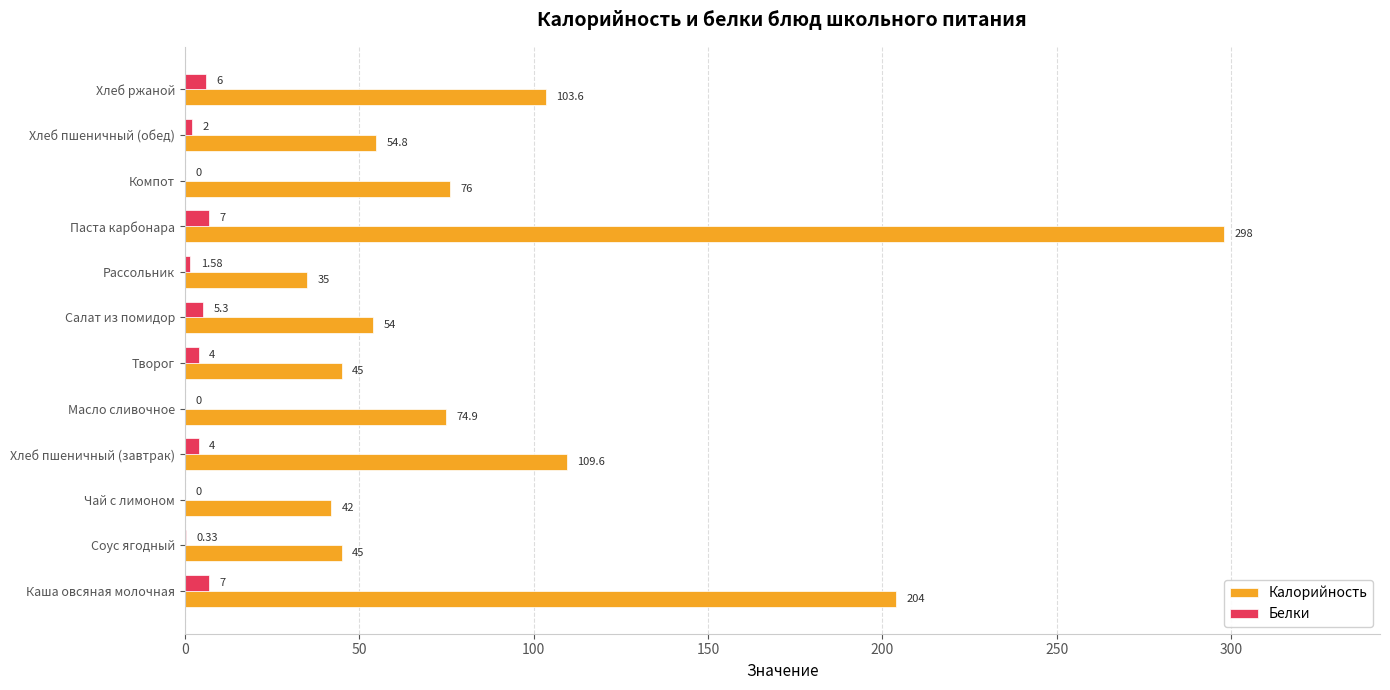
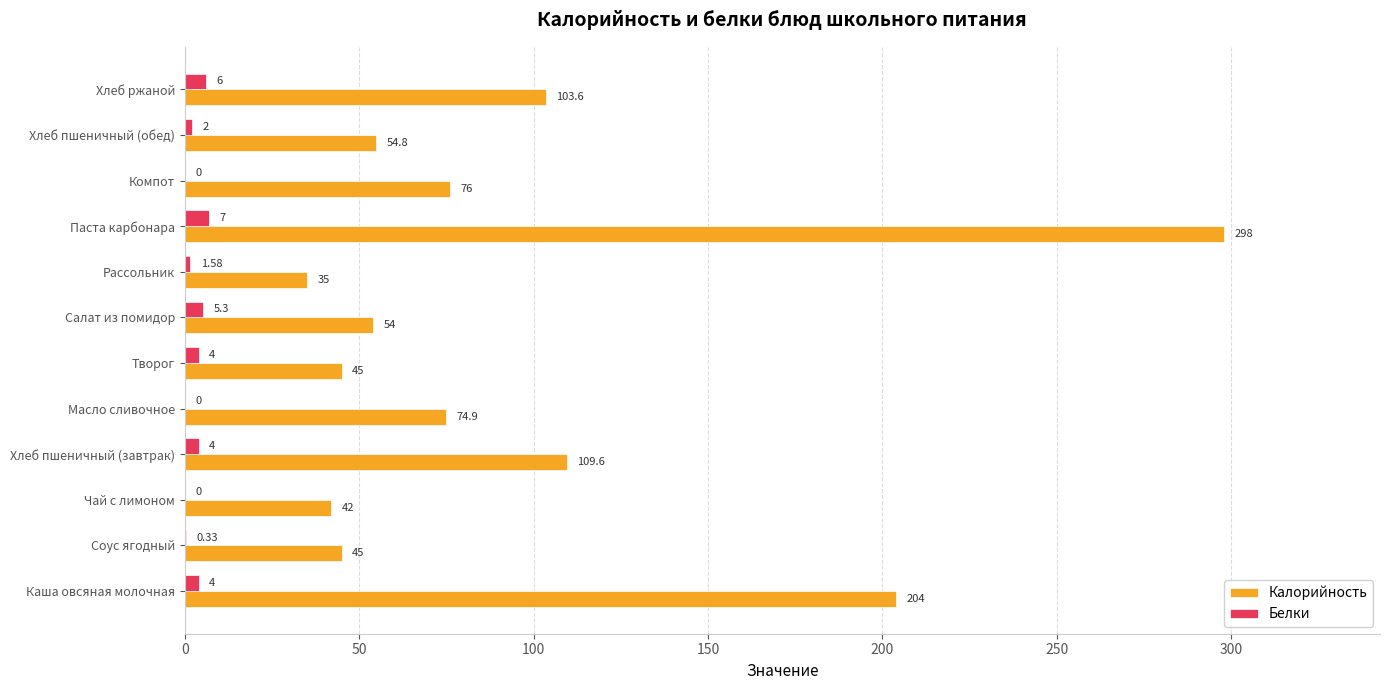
Белки, Каша овсяная молочная: 7 -> 4
